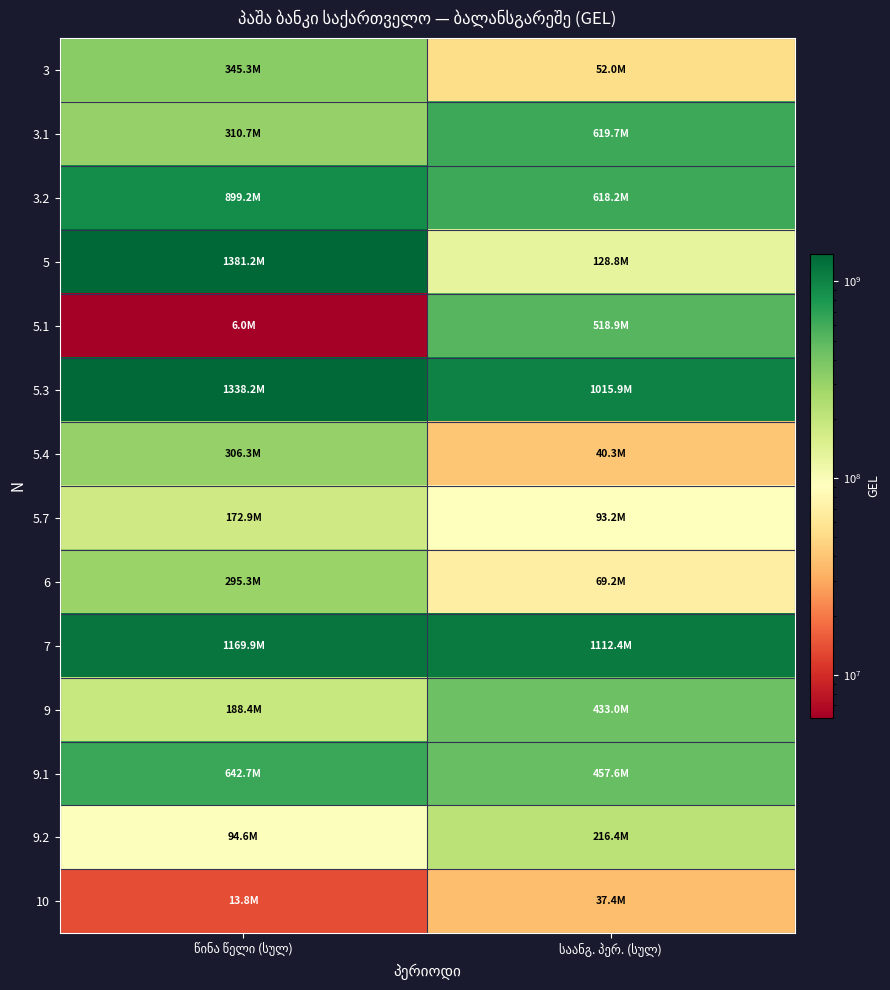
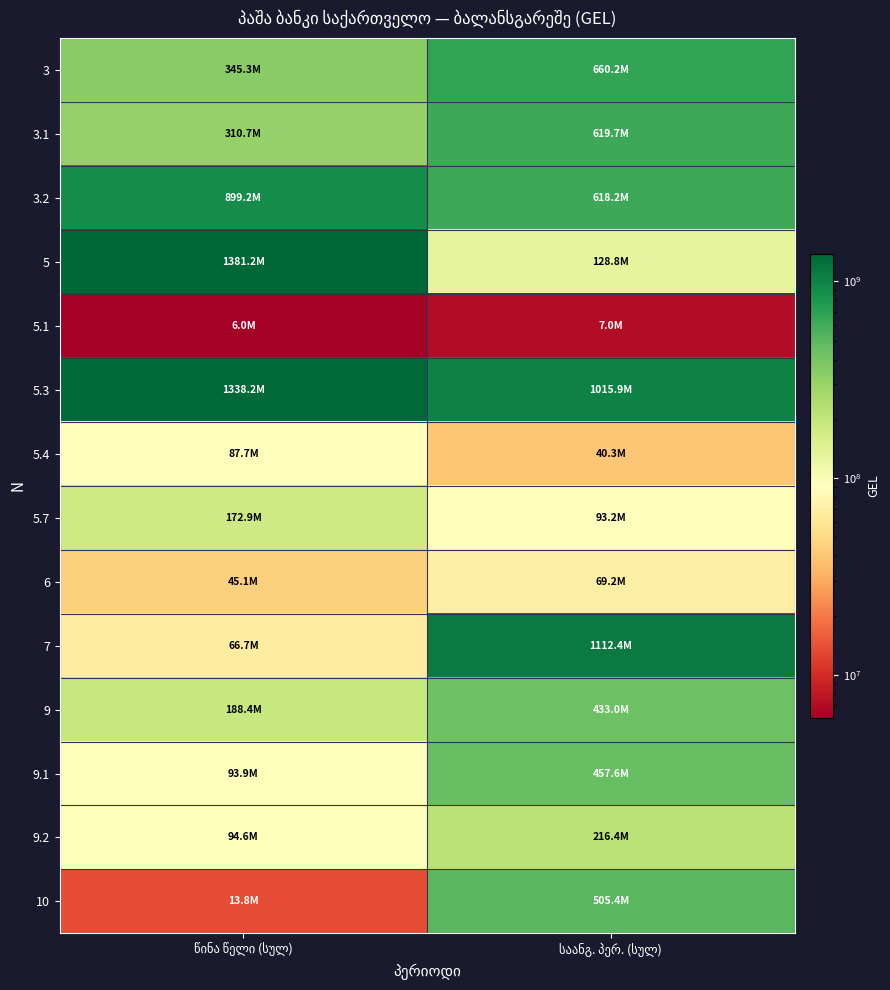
3, საანგ. პერ. (სულ): 52.0M -> 660.2M
5.1, საანგ. პერ. (სულ): 518.9M -> 7.0M
5.4, წინა წელი (სულ): 306.3M -> 87.7M
6, წინა წელი (სულ): 295.3M -> 45.1M
7, წინა წელი (სულ): 1169.9M -> 66.7M
9.1, წინა წელი (სულ): 642.7M -> 93.9M
10, საანგ. პერ. (სულ): 37.4M -> 505.4M
